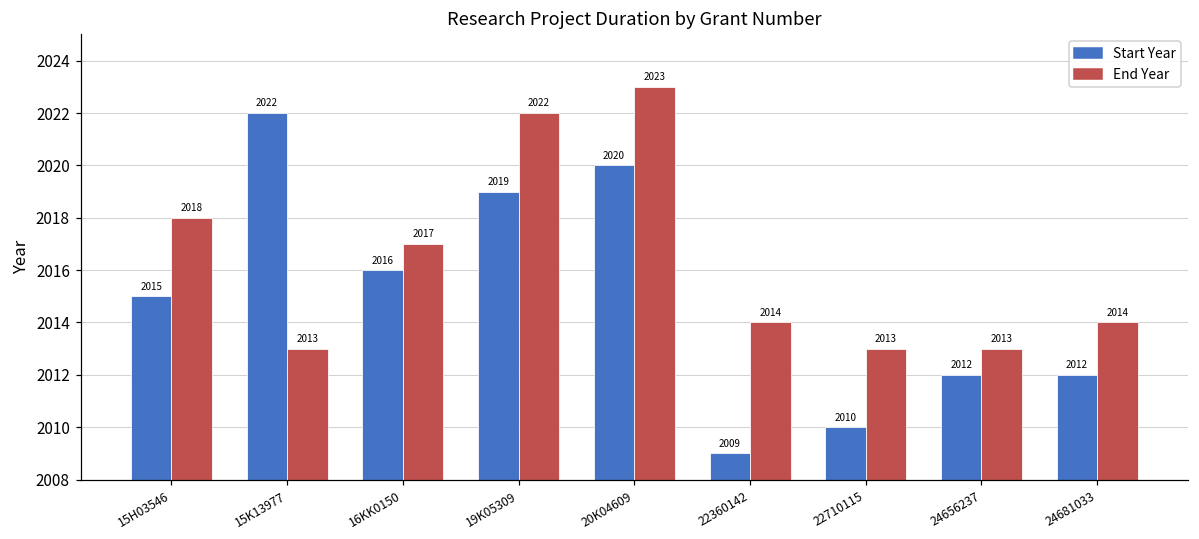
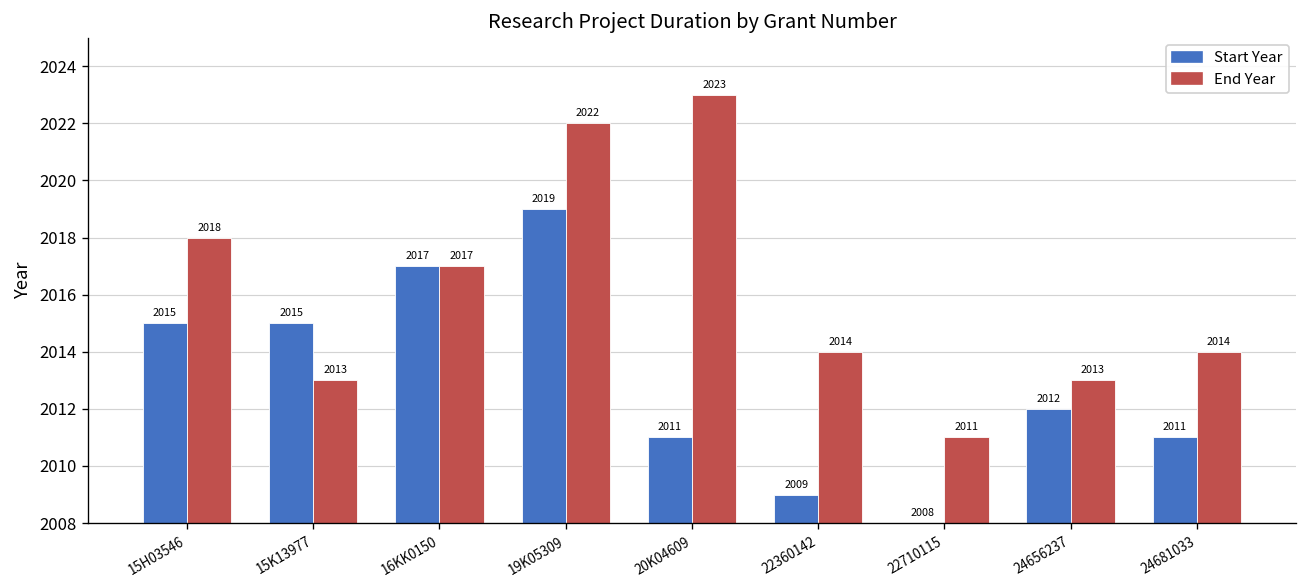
Start Year, 15K13977: 2022 -> 2015
Start Year, 16KK0150: 2016 -> 2017
Start Year, 20K04609: 2020 -> 2011
Start Year, 22710115: 2010 -> 2008
End Year, 22710115: 2013 -> 2011
Start Year, 24681033: 2012 -> 2011
